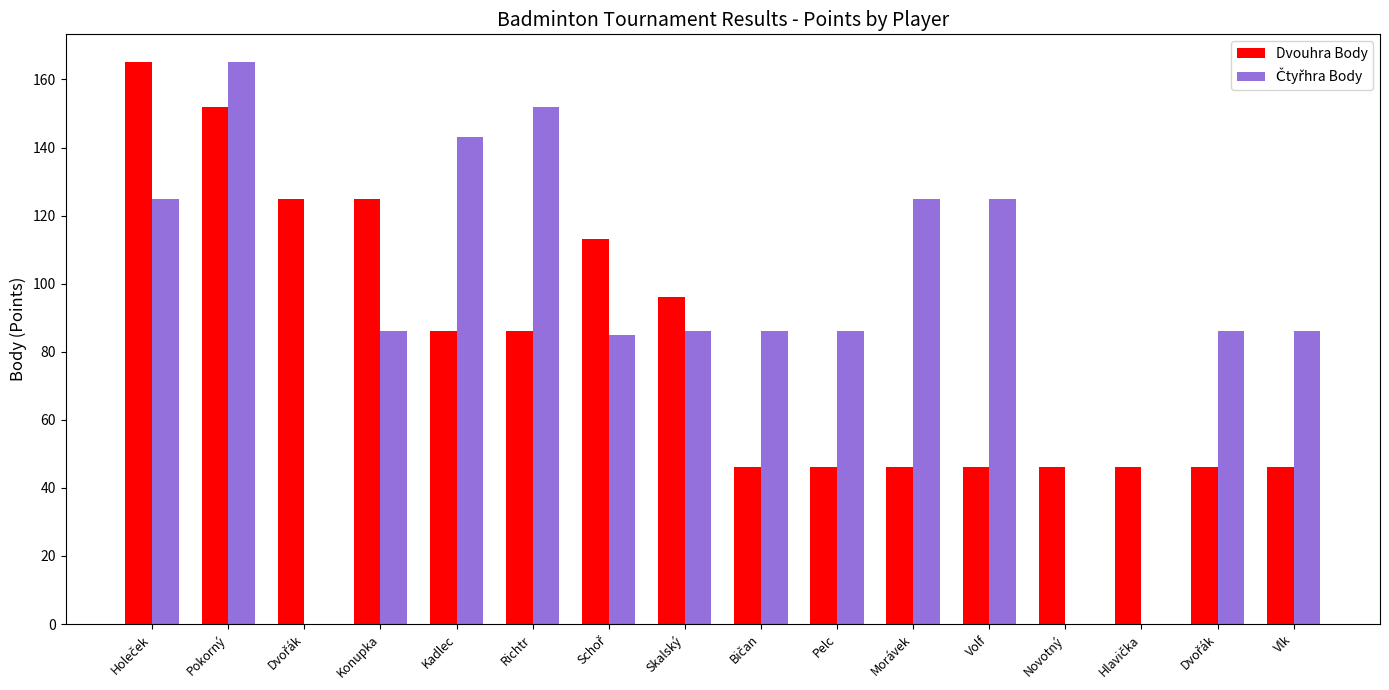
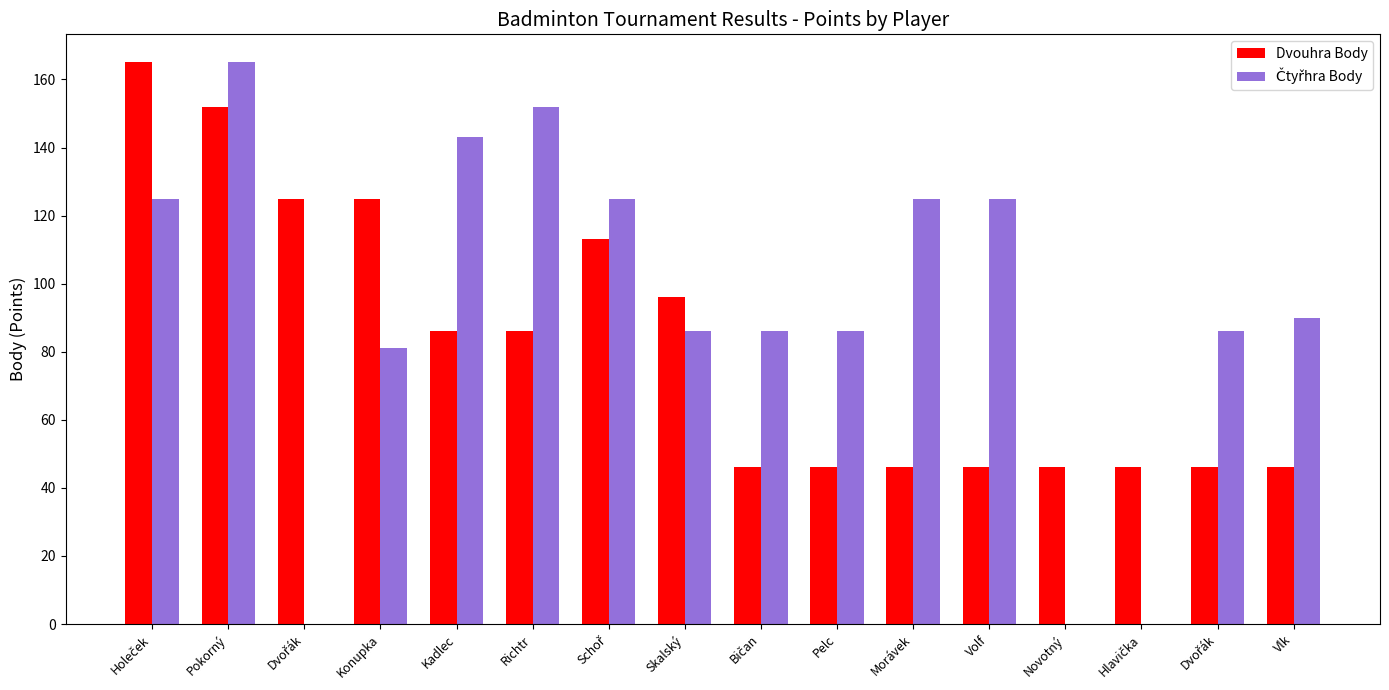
Čtyřhra Body, Konupka: 86 -> 81
Čtyřhra Body, Schoř: 85 -> 125
Čtyřhra Body, Vlk: 86 -> 90
